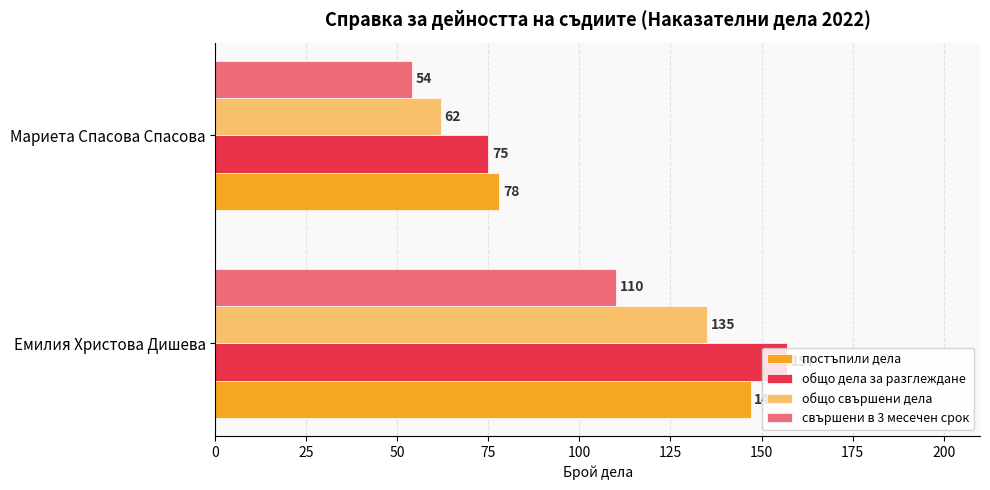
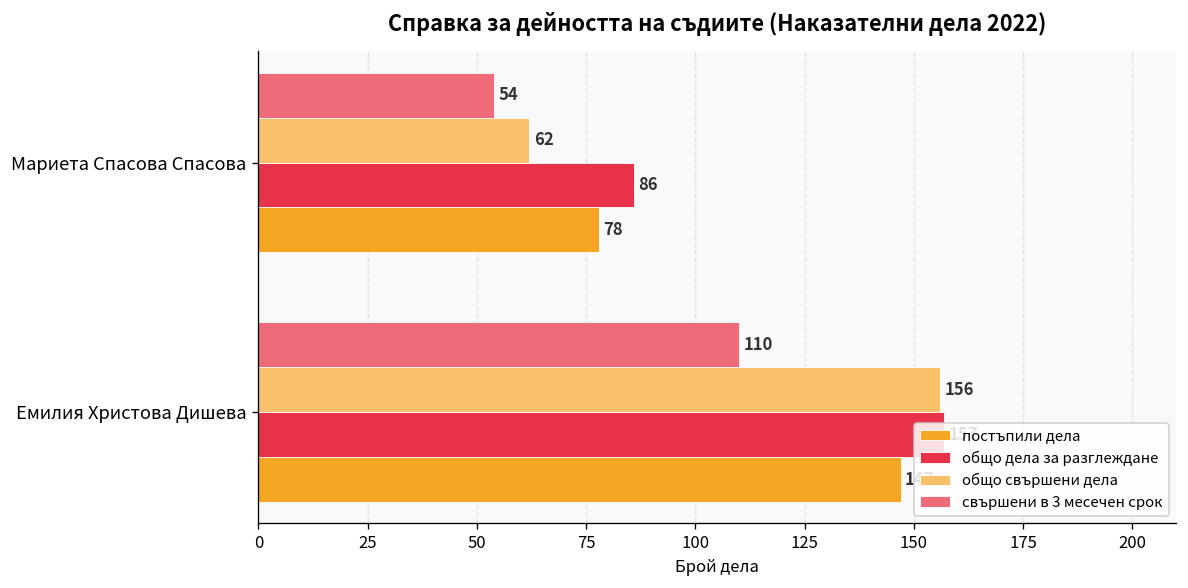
общо дела за разглеждане, Мариета Спасова Спасова: 75 -> 86
общо свършени дела, Емилия Христова Дишева: 135 -> 156
